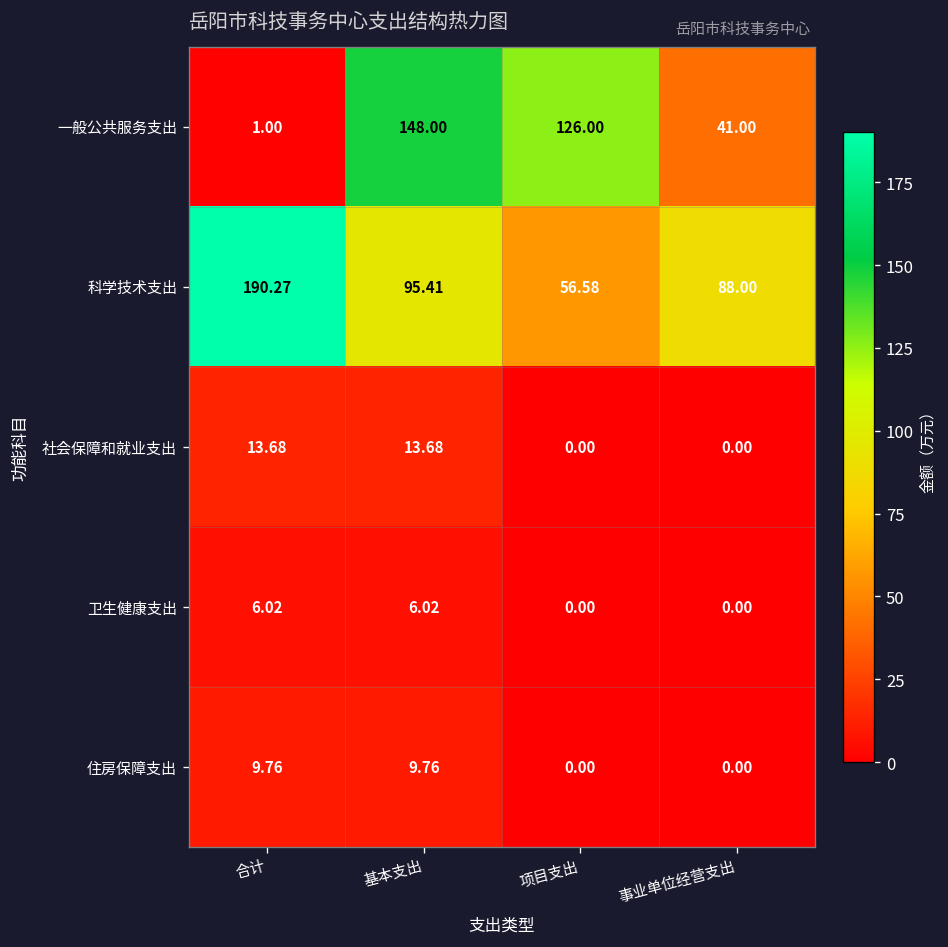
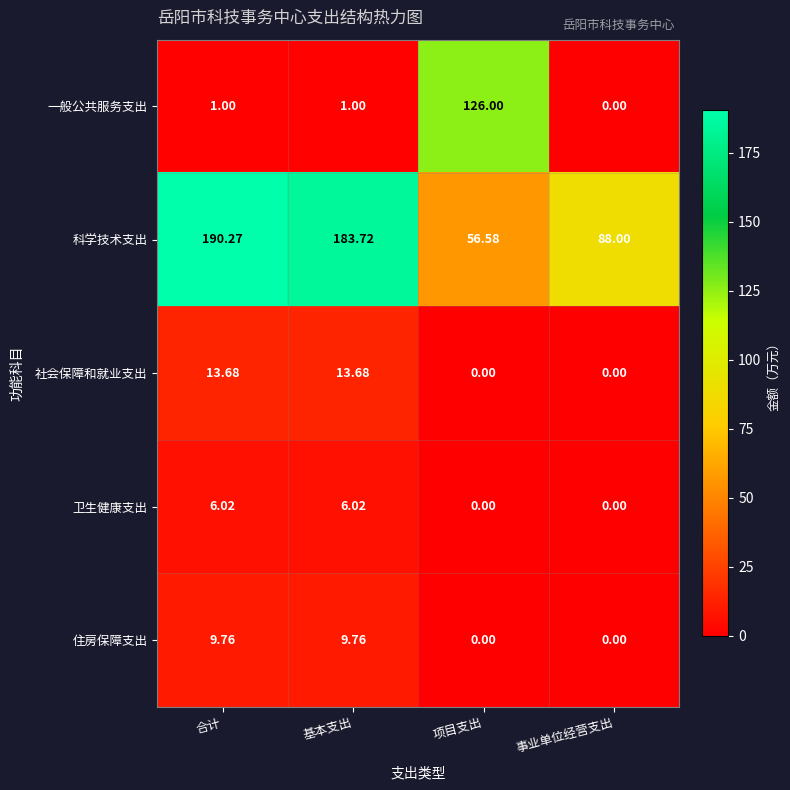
一般公共服务支出, 基本支出: 148.00 -> 1.00
一般公共服务支出, 事业单位经营支出: 41.00 -> 0.00
科学技术支出, 基本支出: 95.41 -> 183.72
